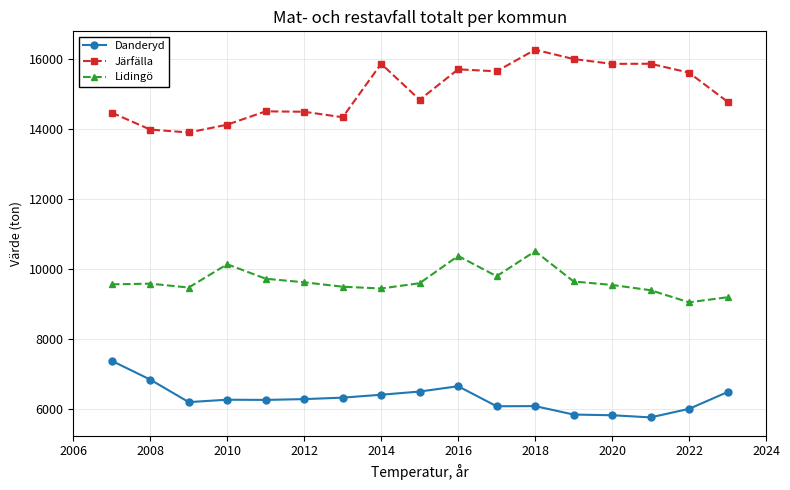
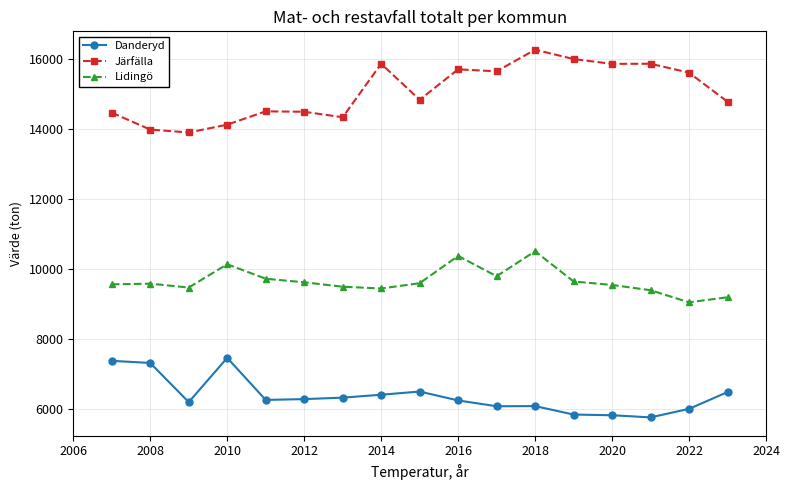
Danderyd, 2008: 6800 -> 7300
Danderyd, 2010: 6300 -> 7500
Danderyd, 2016: 6700 -> 6300
